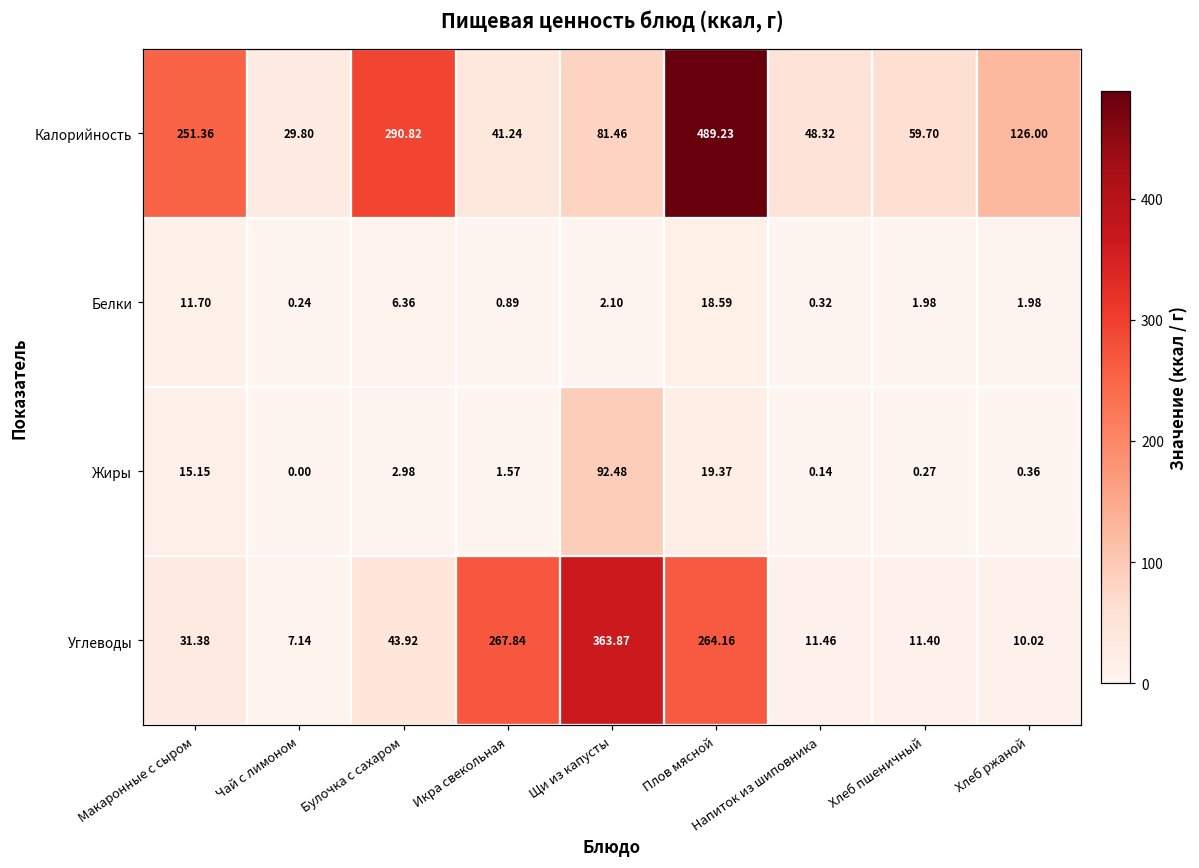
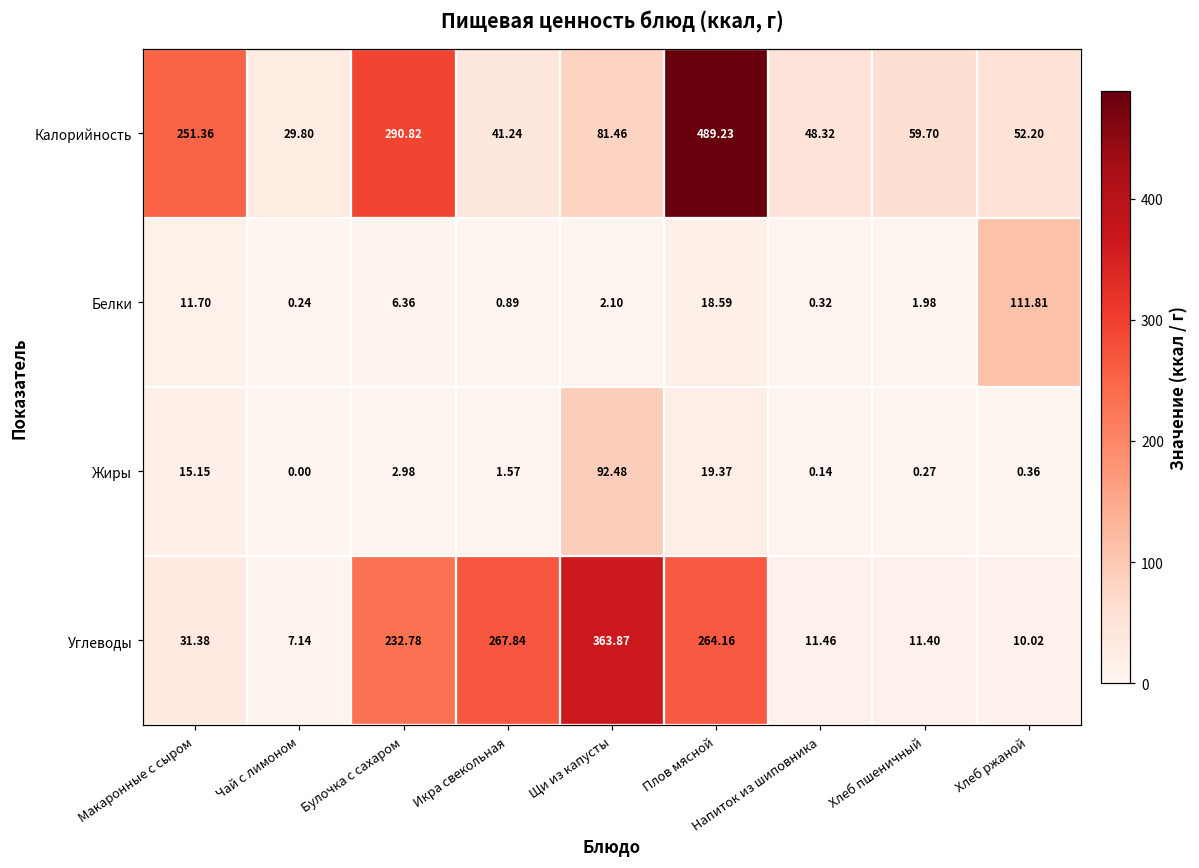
Калорийность, Хлеб ржаной: 126.00 -> 52.20
Белки, Хлеб ржаной: 1.98 -> 111.81
Углеводы, Булочка с сахаром: 43.92 -> 232.78
